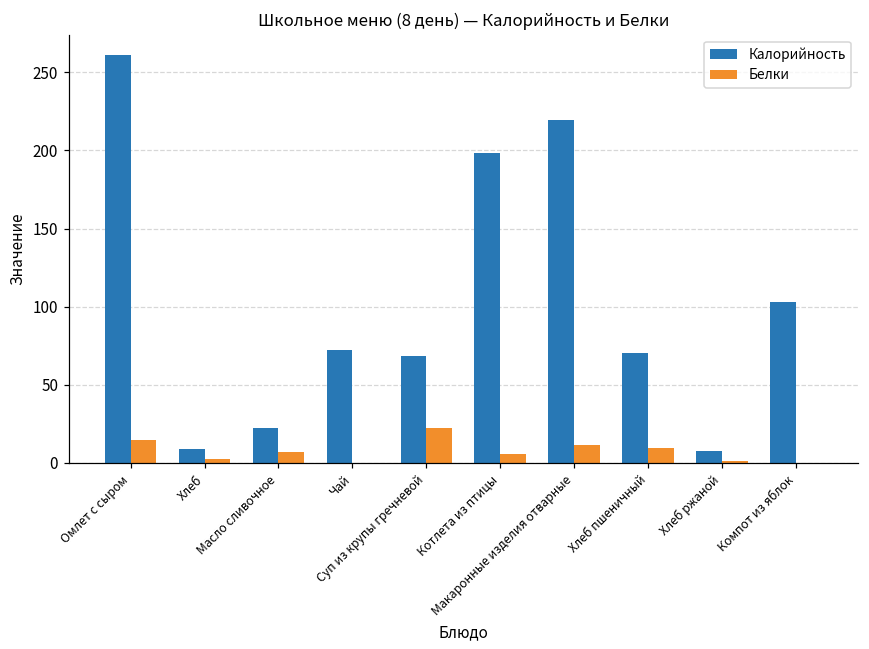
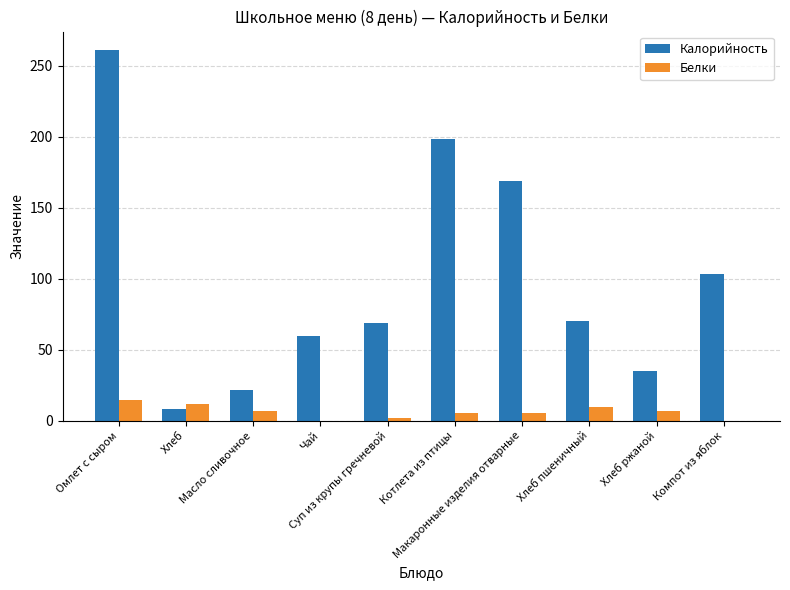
Белки, Хлеб: 2 -> 12
Калорийность, Чай: 72 -> 60
Белки, Суп из крупы гречневой: 22 -> 2
Калорийность, Макаронные изделия отварные: 220 -> 169
Белки, Макаронные изделия отварные: 11 -> 6
Калорийность, Хлеб ржаной: 7 -> 35
Белки, Хлеб ржаной: 1 -> 7
